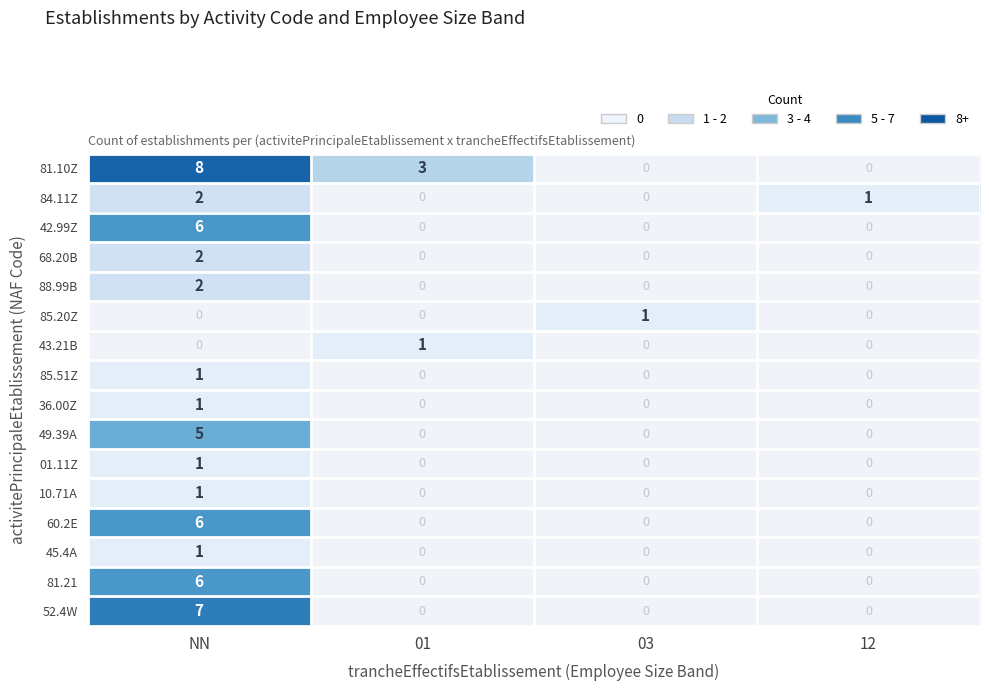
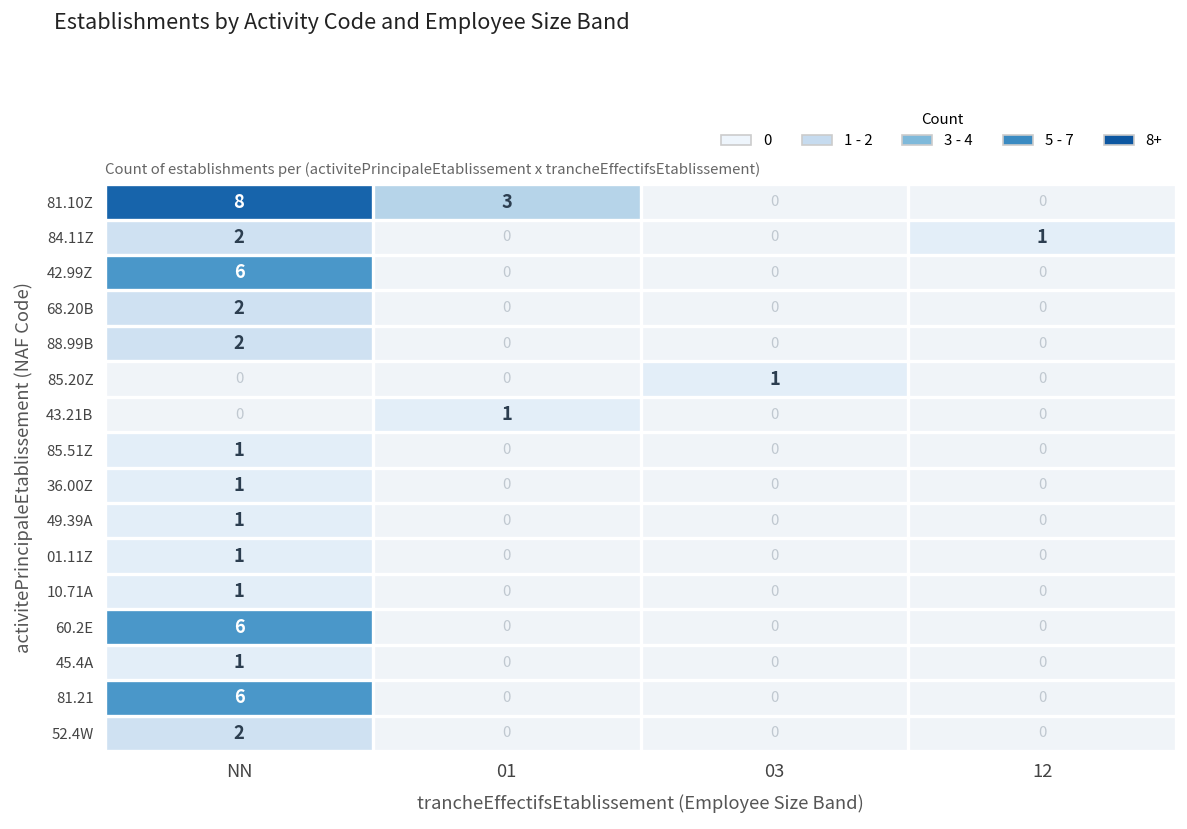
49.39A, NN: 5 -> 1
52.4W, NN: 7 -> 2
